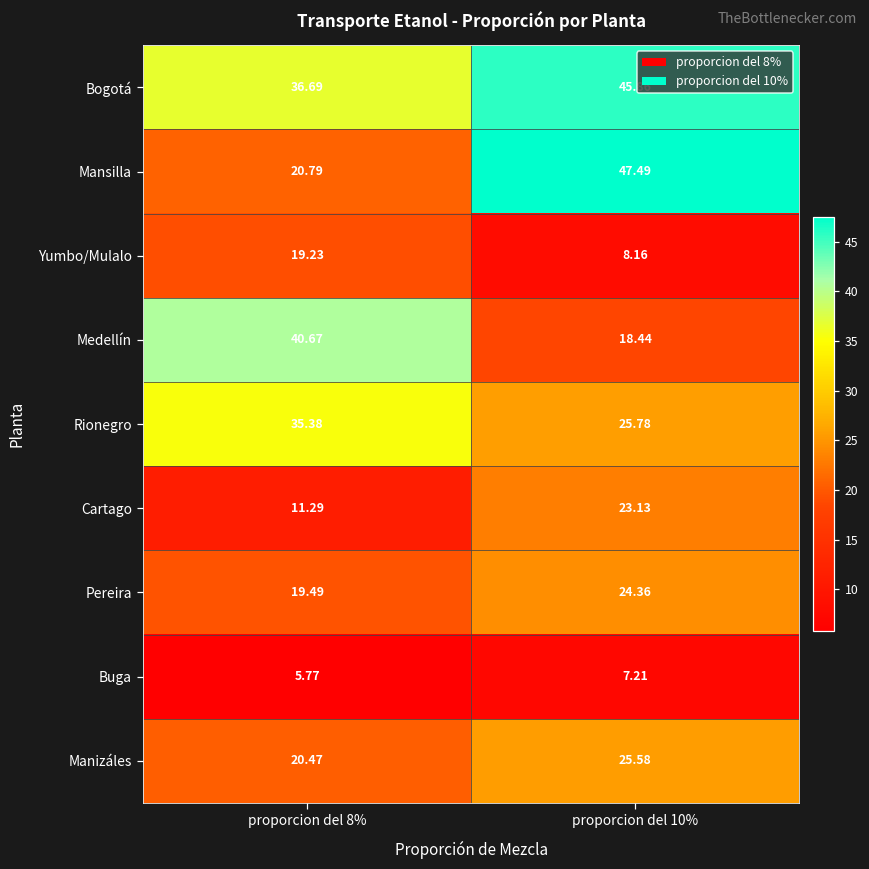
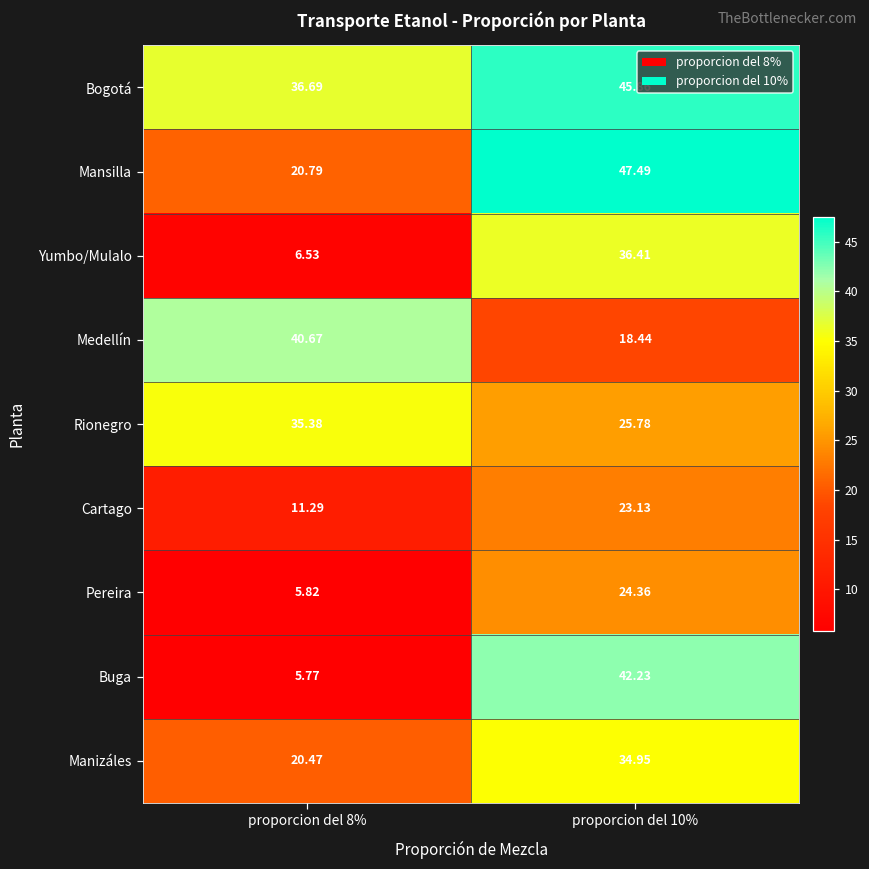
Yumbo/Mulalo, proporcion del 8%: 19.23 -> 6.53
Yumbo/Mulalo, proporcion del 10%: 8.16 -> 36.41
Pereira, proporcion del 8%: 19.49 -> 5.82
Buga, proporcion del 10%: 7.21 -> 42.23
Manizáles, proporcion del 10%: 25.58 -> 34.95
